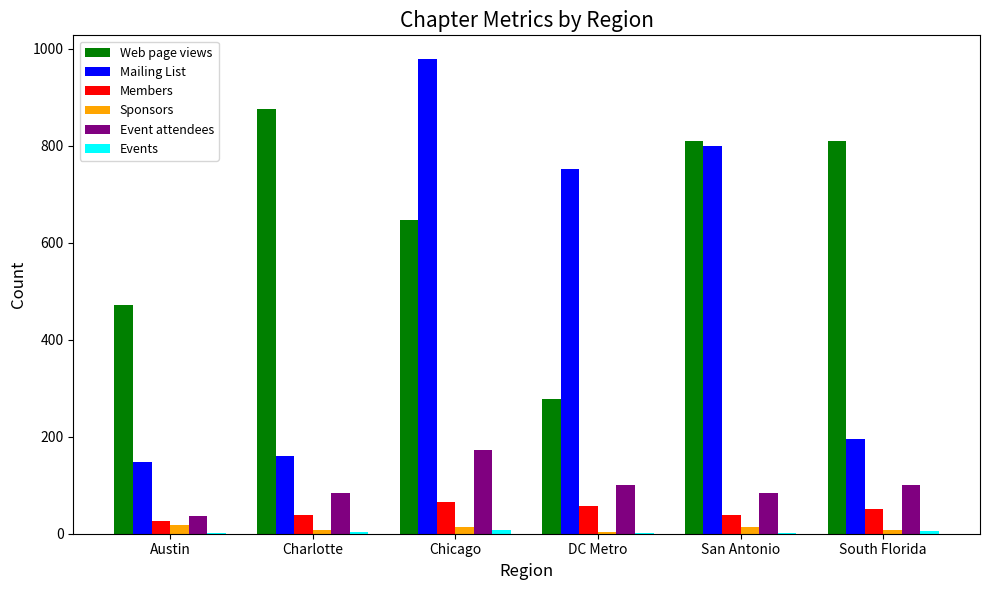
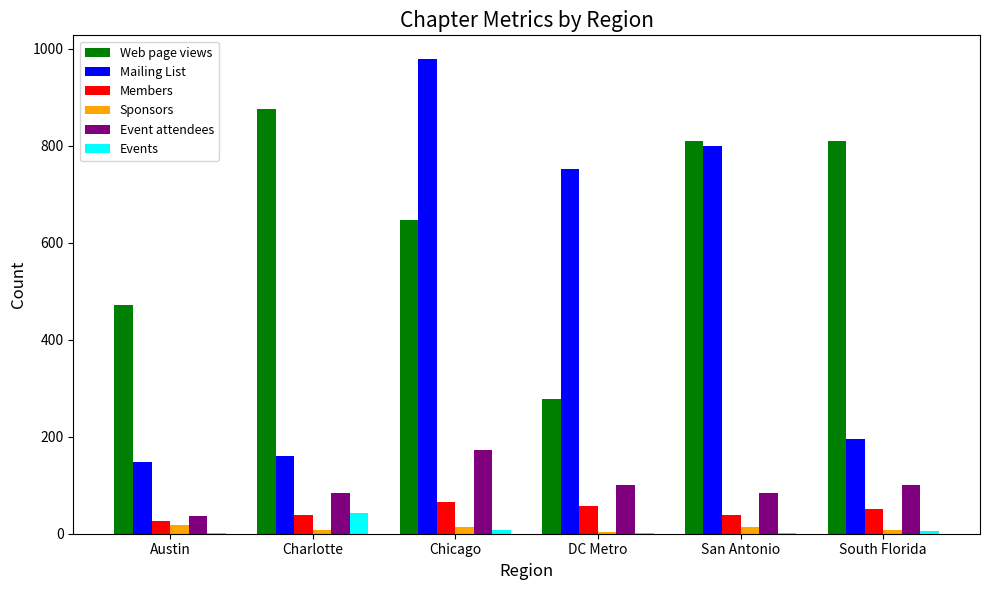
Events, Charlotte: 0 -> 40
